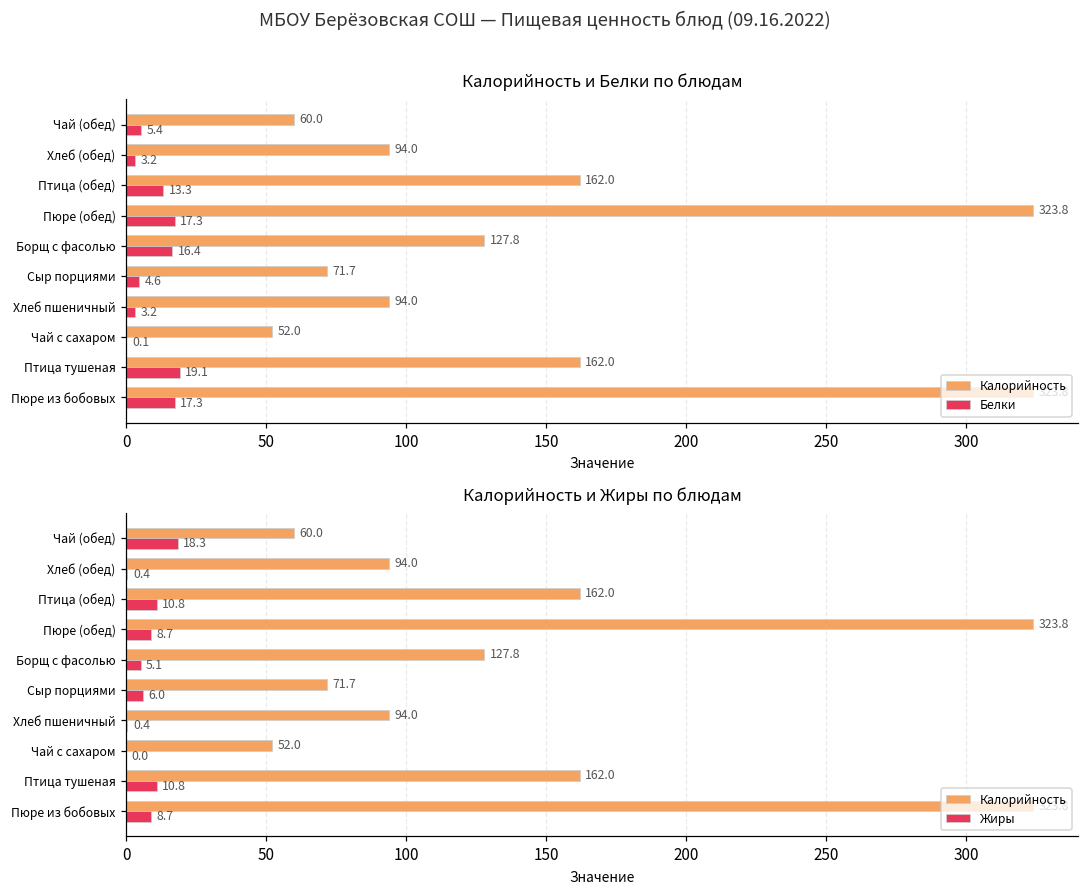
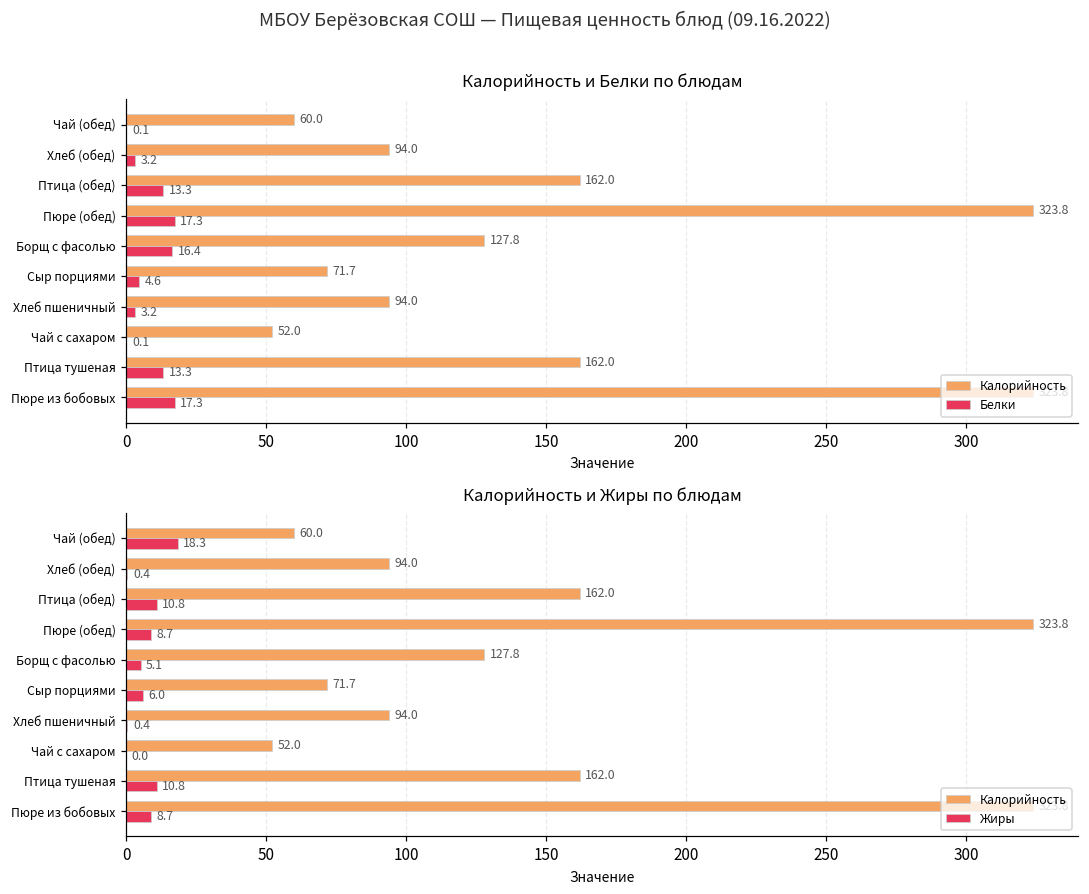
Калорийность и Белки по блюдам, Белки, Чай (обед): 5.4 -> 0.1
Калорийность и Белки по блюдам, Белки, Птица тушеная: 19.1 -> 13.3
